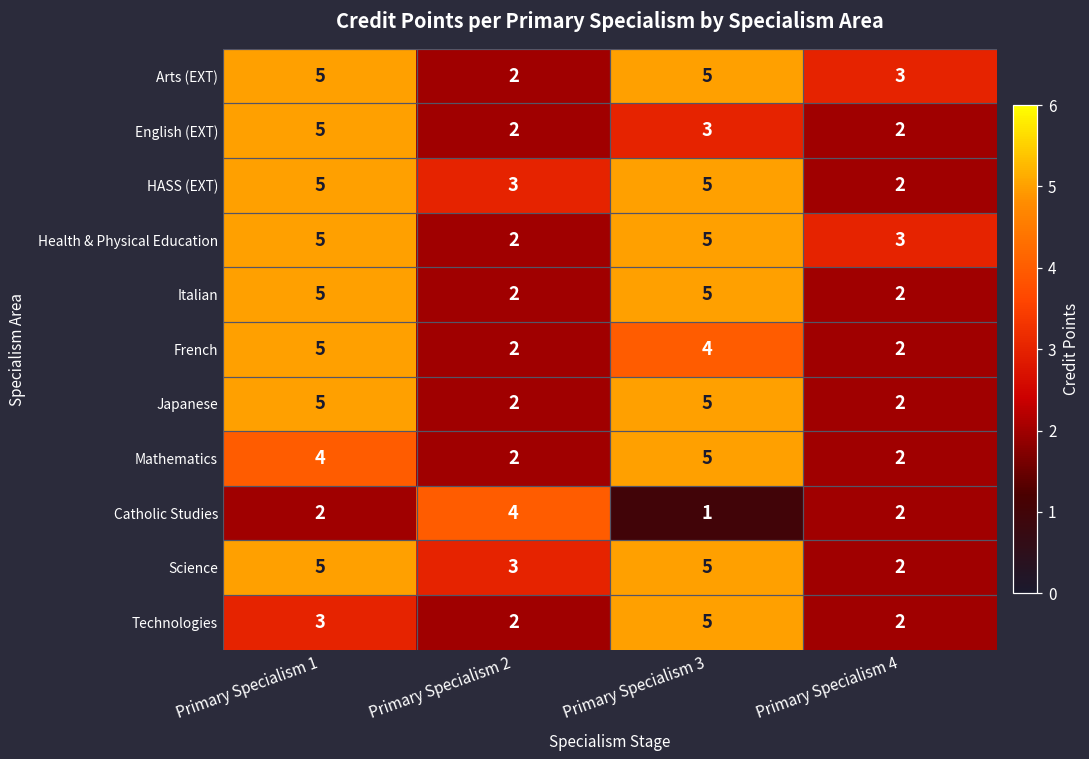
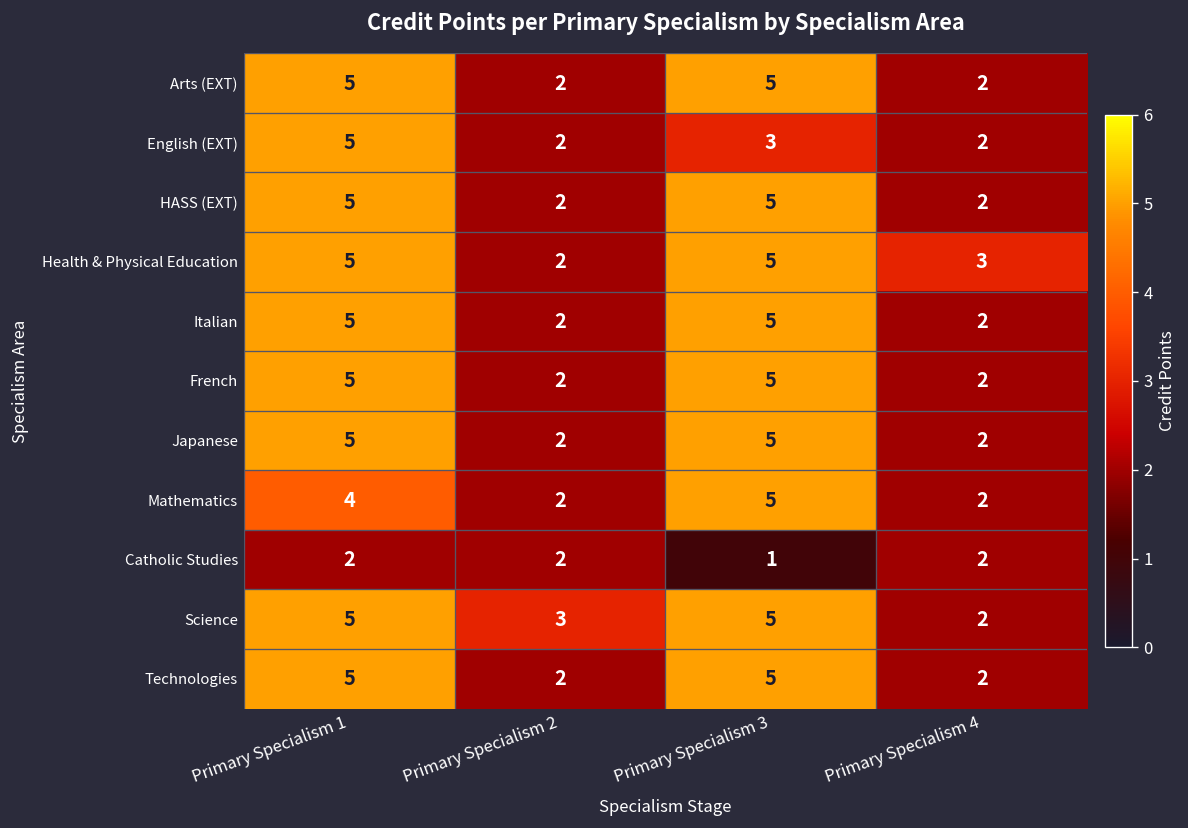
Arts (EXT), Primary Specialism 4: 3 -> 2
HASS (EXT), Primary Specialism 2: 3 -> 2
French, Primary Specialism 3: 4 -> 5
Catholic Studies, Primary Specialism 2: 4 -> 2
Technologies, Primary Specialism 1: 3 -> 5
